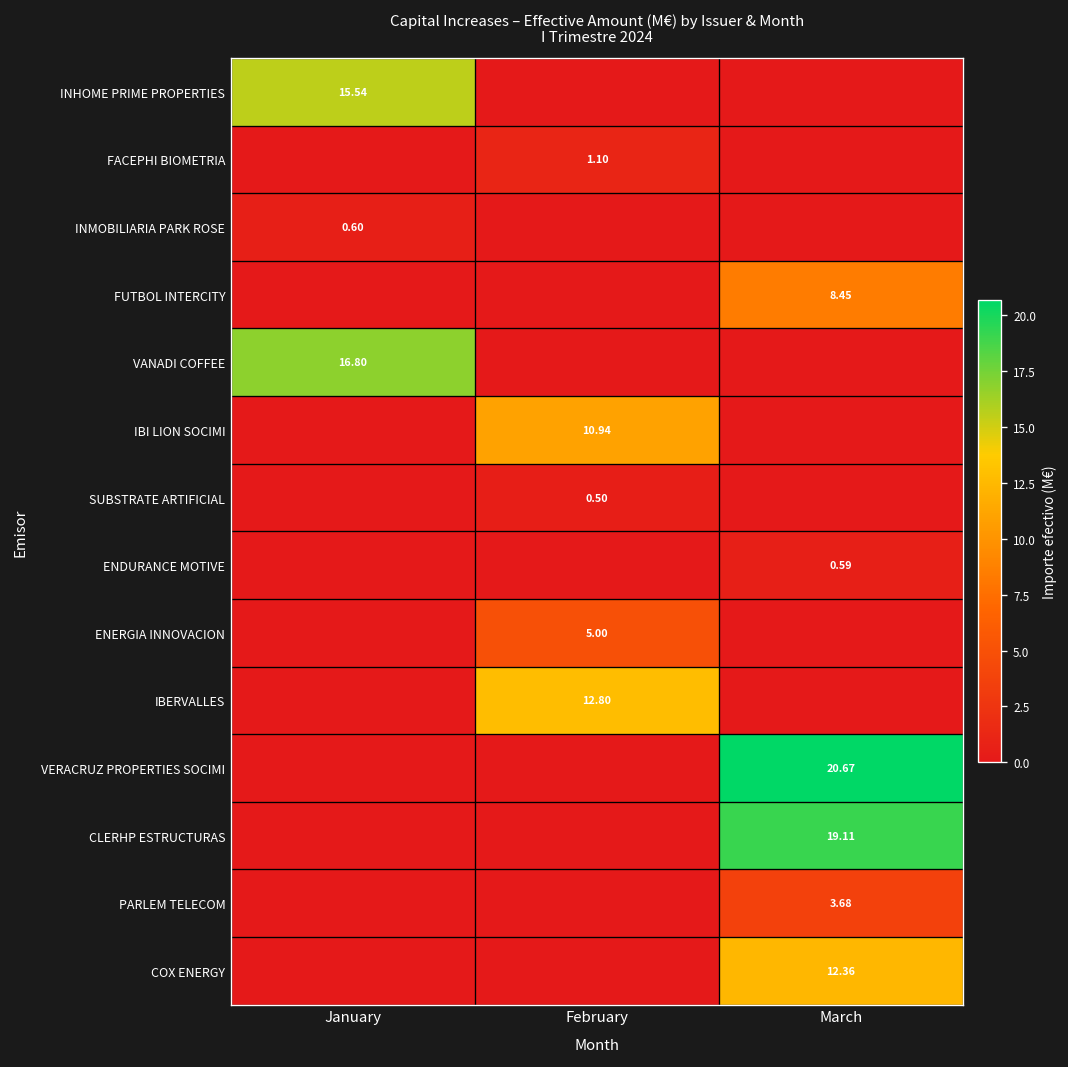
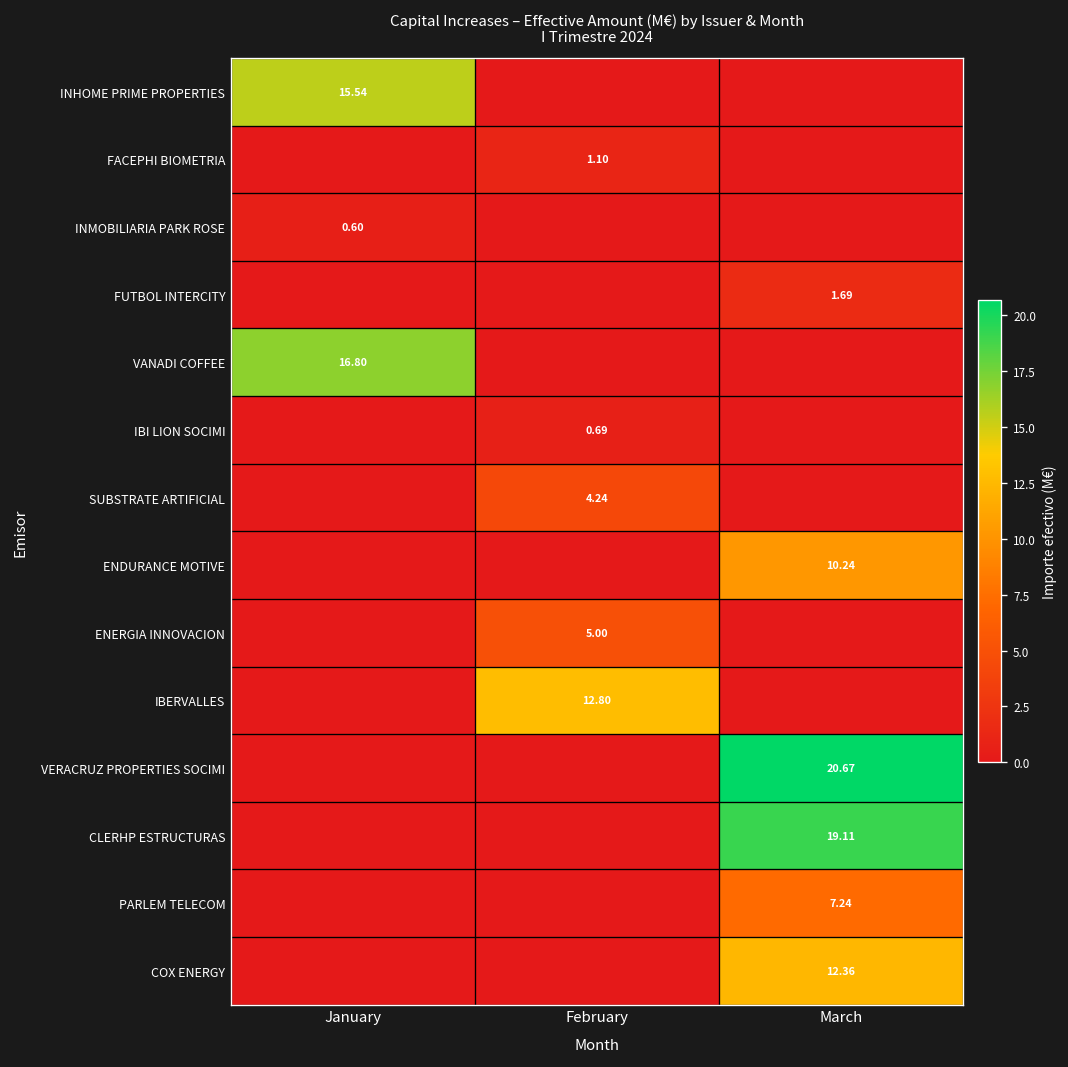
FUTBOL INTERCITY, March: 8.45 -> 1.69
IBI LION SOCIMI, February: 10.94 -> 0.69
SUBSTRATE ARTIFICIAL, February: 0.50 -> 4.24
ENDURANCE MOTIVE, March: 0.59 -> 10.24
PARLEM TELECOM, March: 3.68 -> 7.24
